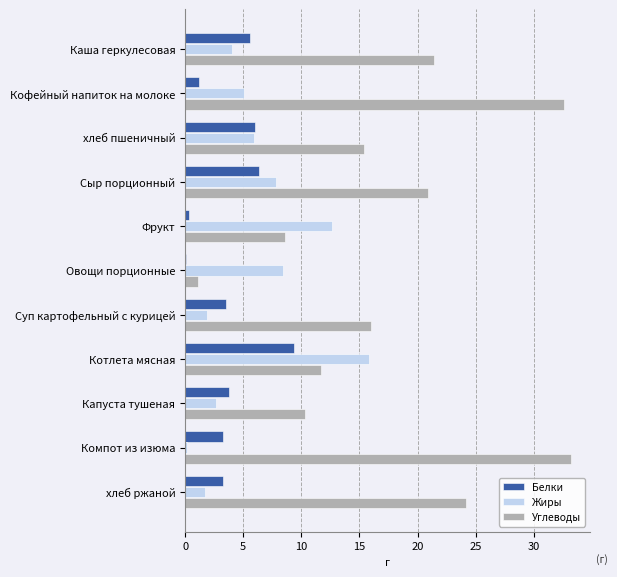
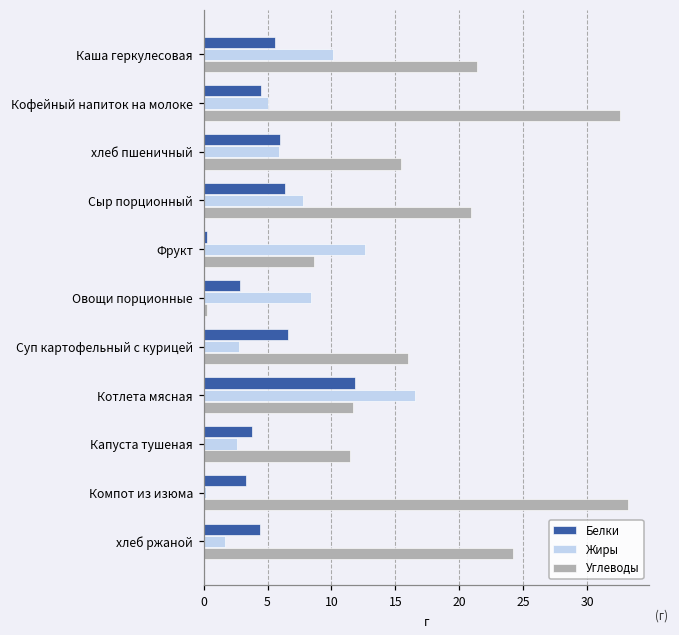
Жиры, Каша геркулесовая: 4.0 -> 10.1
Белки, Кофейный напиток на молоке: 1.2 -> 4.5
Белки, Овощи порционные: 0.1 -> 2.8
Углеводы, Овощи порционные: 1.1 -> 0.3
Белки, Суп картофельный с курицей: 3.5 -> 6.6
Жиры, Суп картофельный с курицей: 1.9 -> 2.8
Белки, Котлета мясная: 9.4 -> 11.8
Жиры, Котлета мясная: 15.8 -> 16.5
Углеводы, Капуста тушеная: 10.3 -> 11.5
Белки, хлеб ржаной: 3.3 -> 4.4
